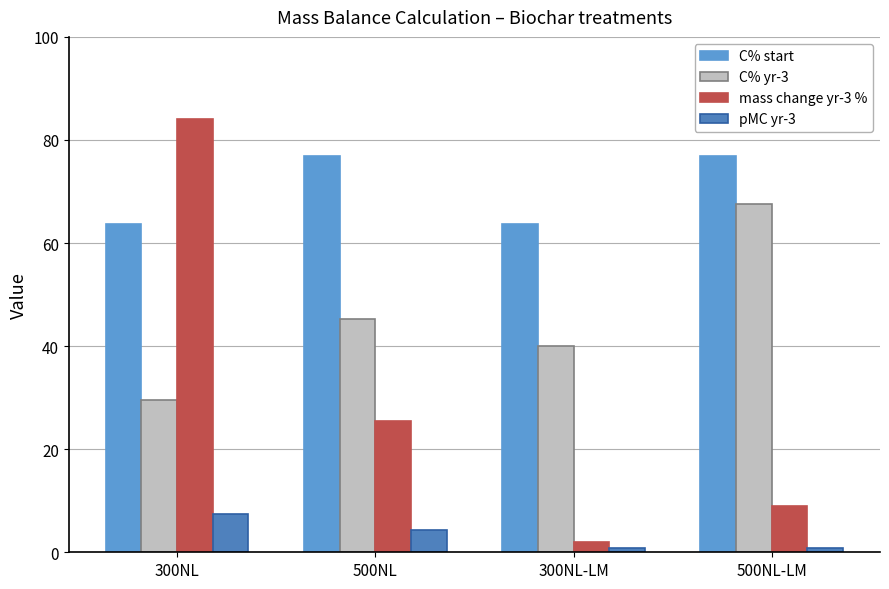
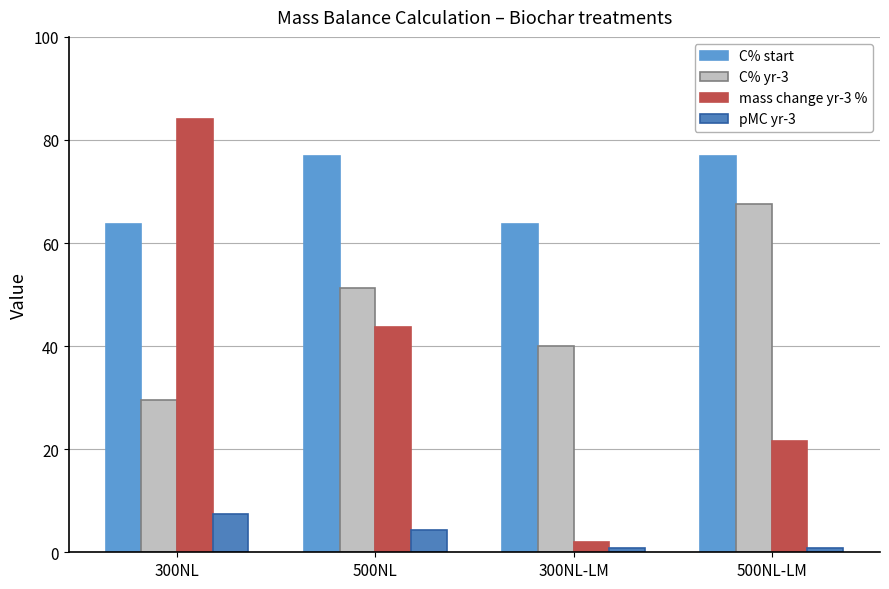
C% yr-3, 500NL: 45 -> 51
mass change yr-3 %, 500NL: 26 -> 44
mass change yr-3 %, 500NL-LM: 9 -> 22
